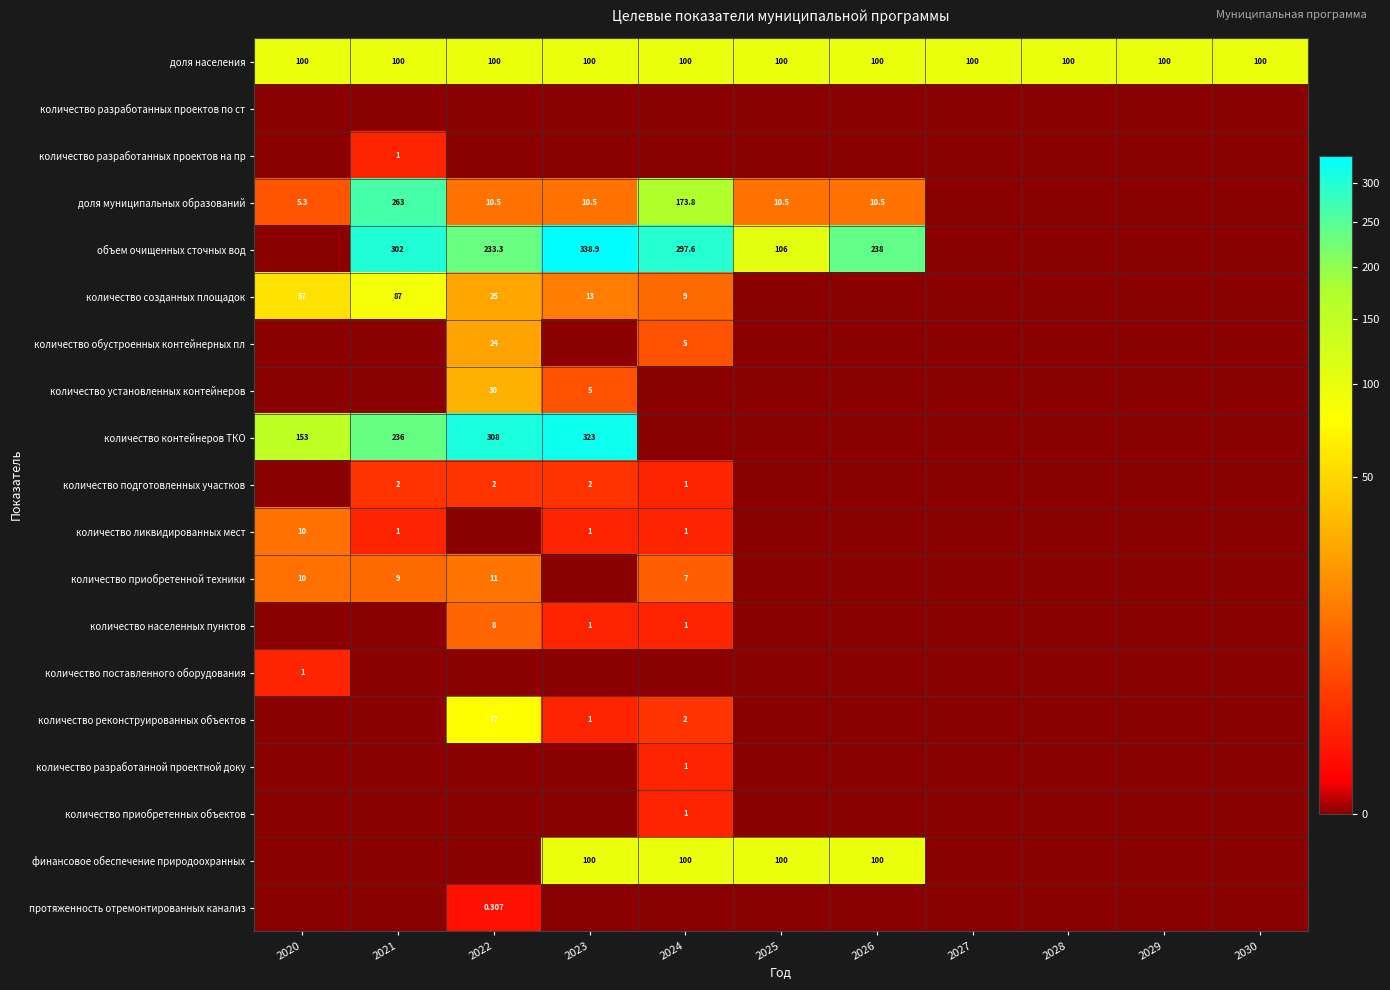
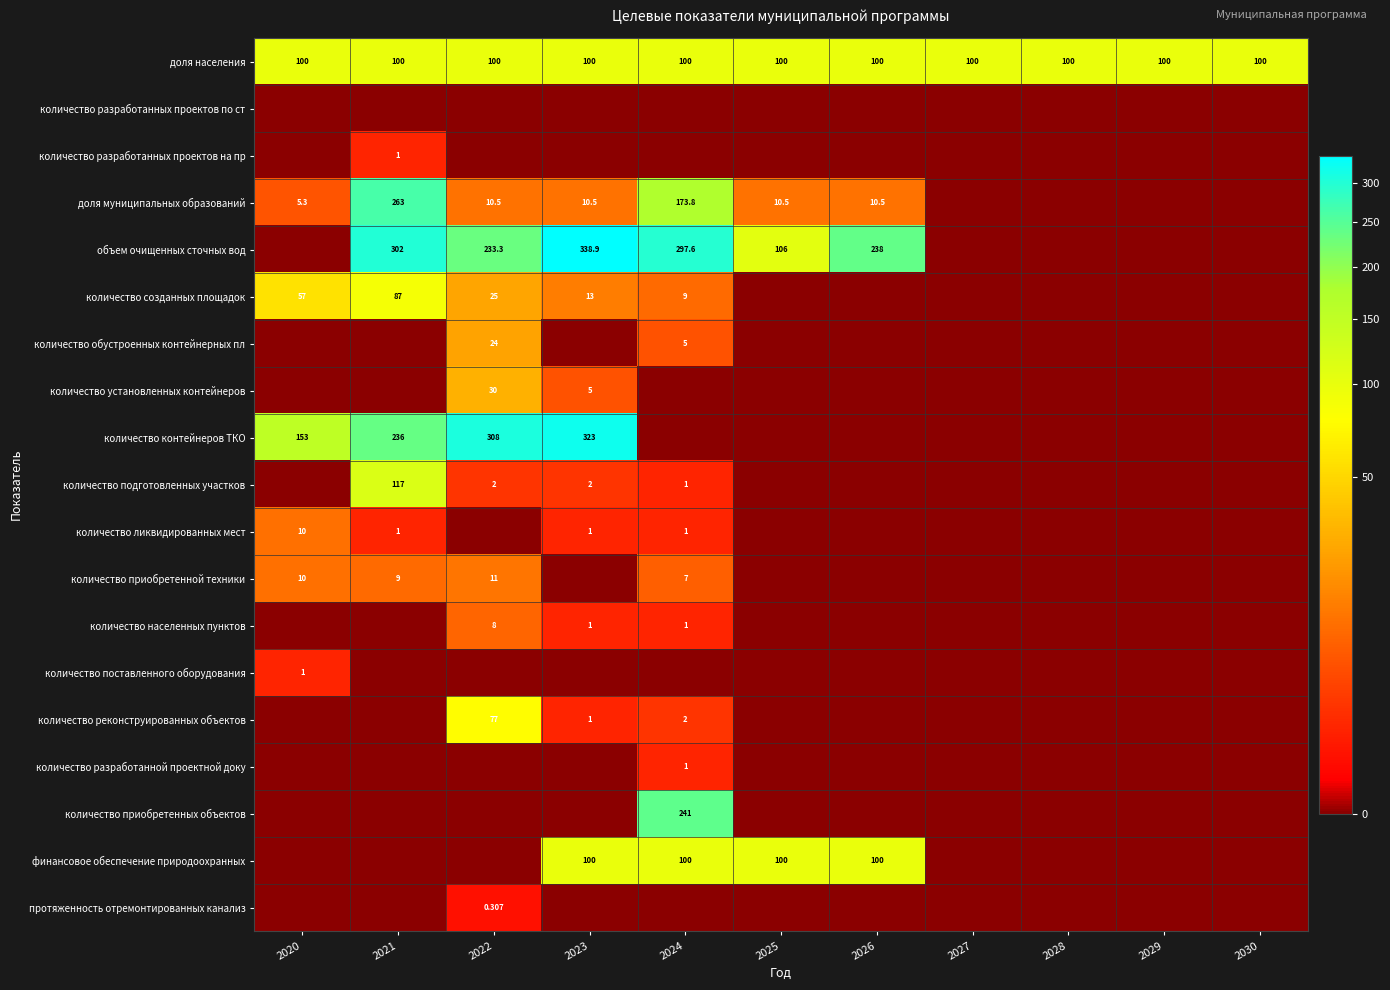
количество подготовленных участков, 2021: 2 -> 117
количество приобретенных объектов, 2024: 1 -> 241
